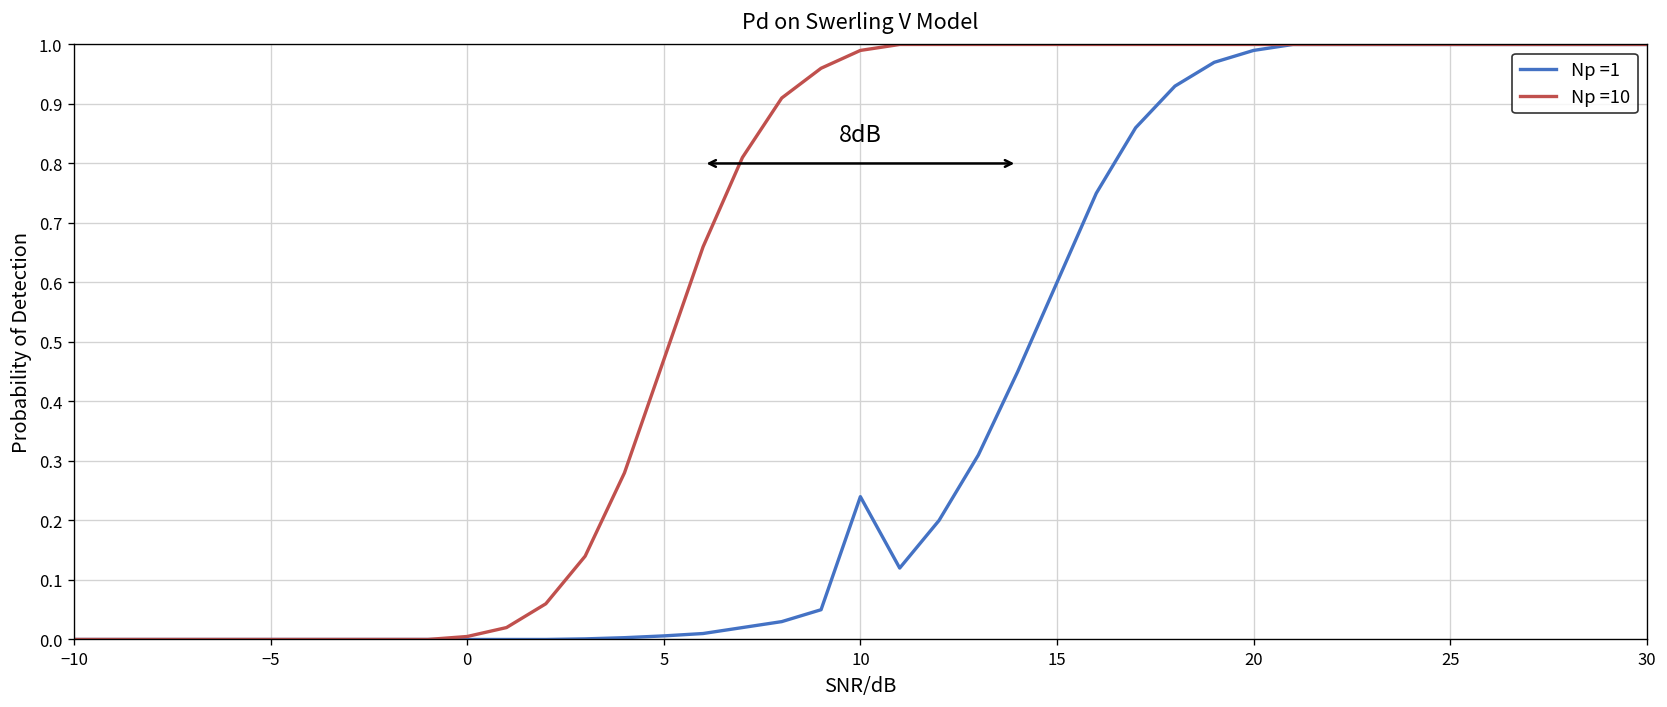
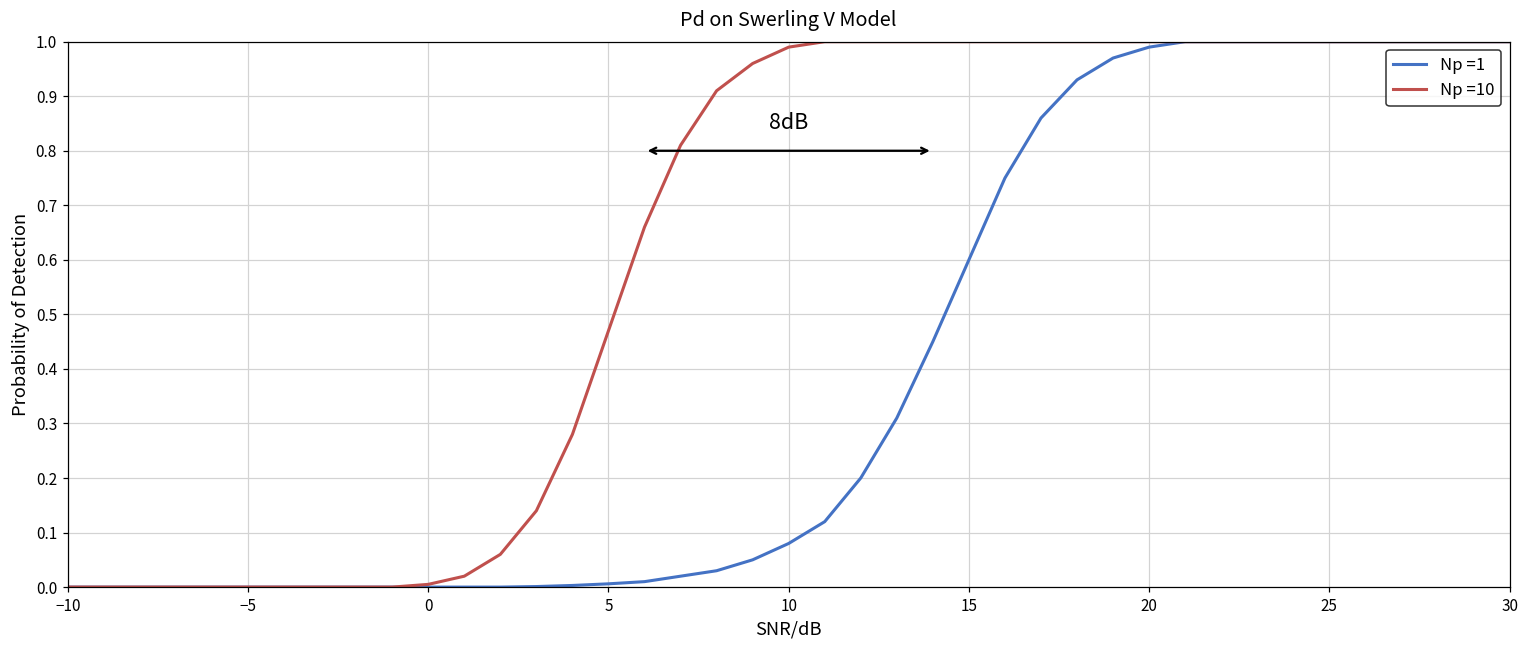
Np =1, 10: 0.24 -> 0.08
